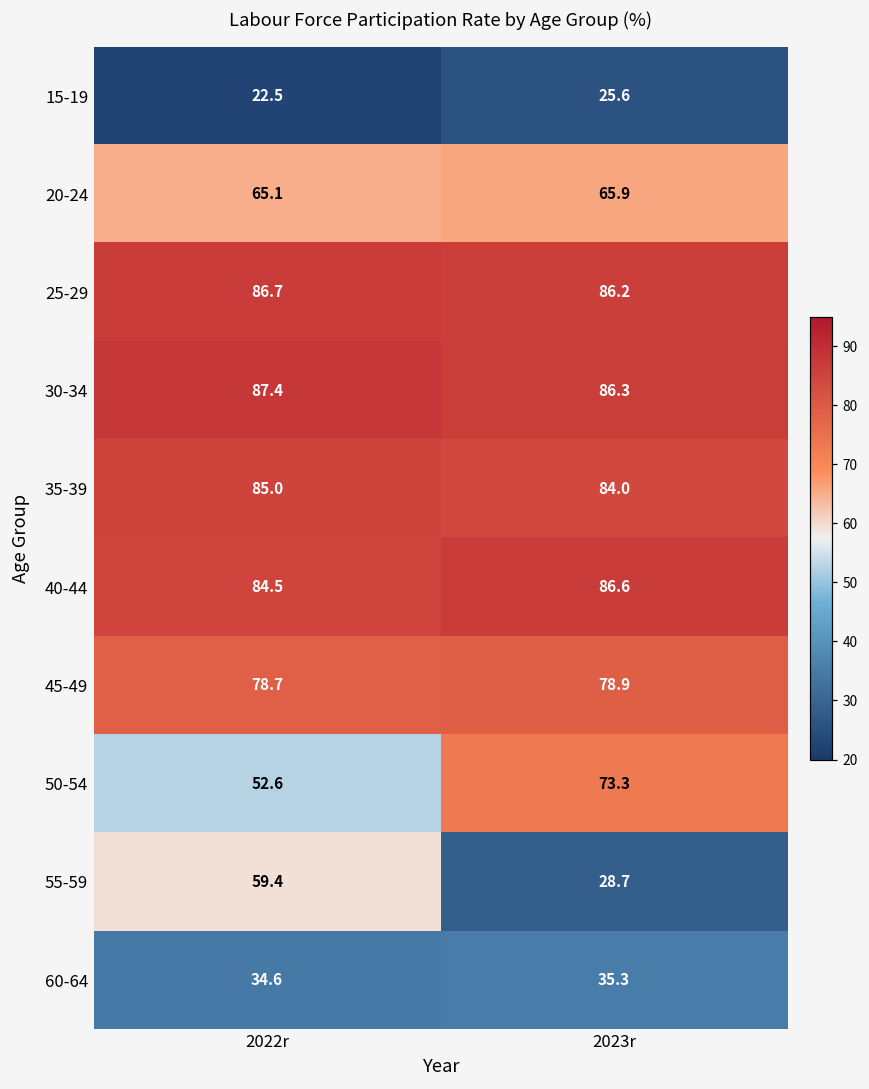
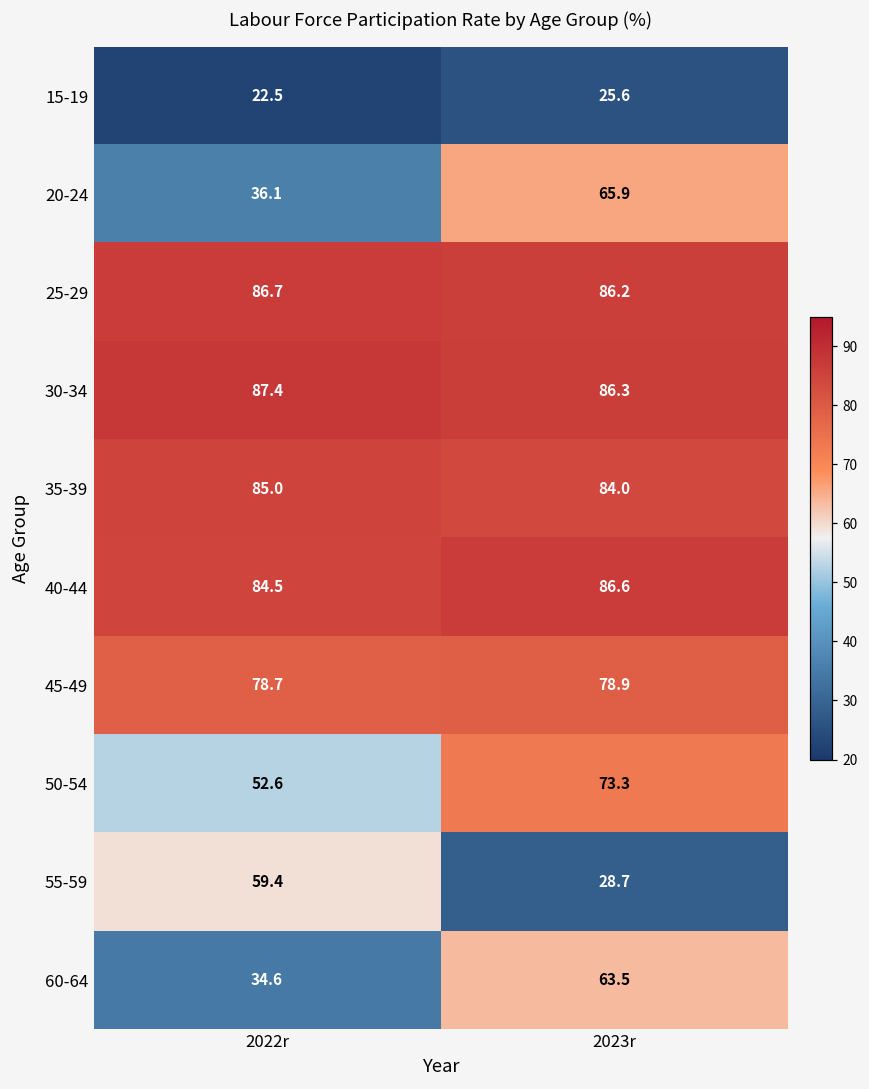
20-24, 2022r: 65.1 -> 36.1
60-64, 2023r: 35.3 -> 63.5
